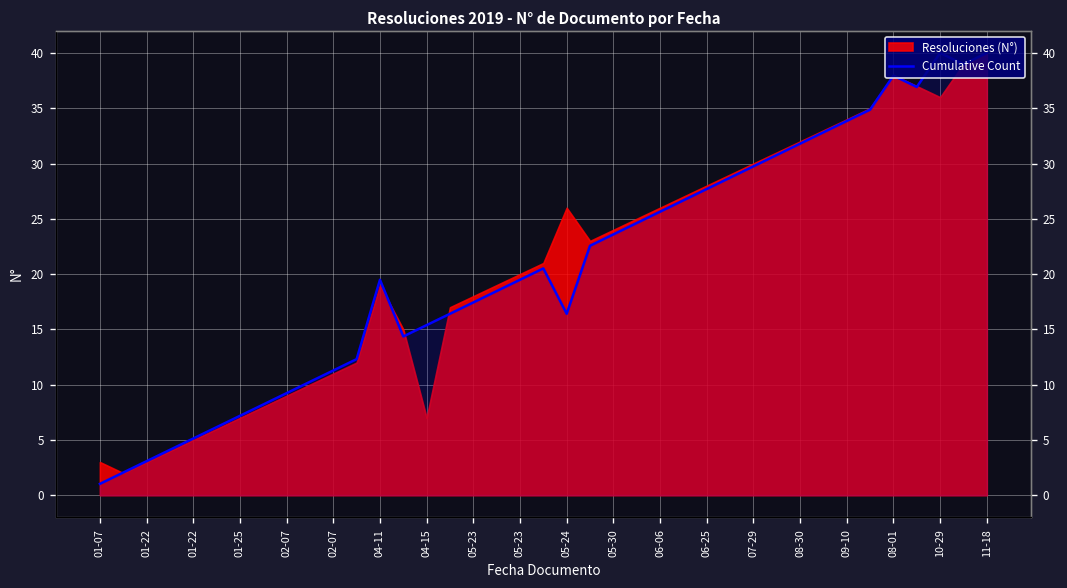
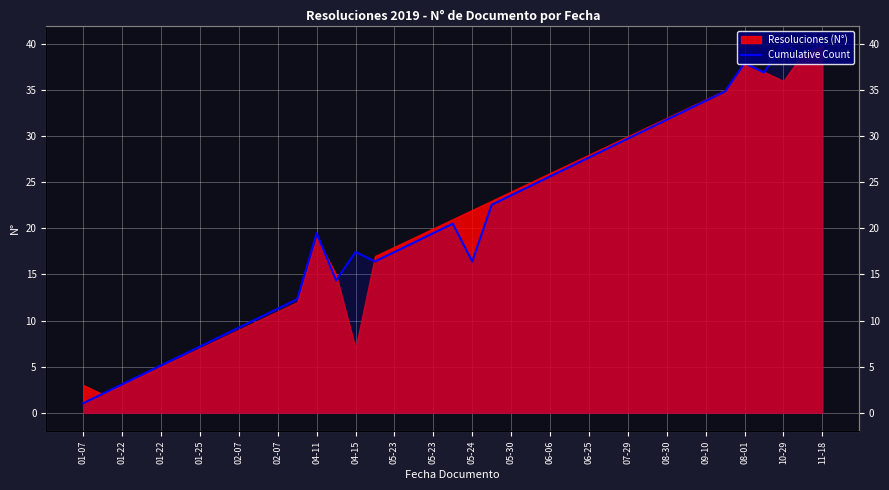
Cumulative Count, 04-15: 15 -> 17
Resoluciones (N°), 05-24: 26 -> 22
